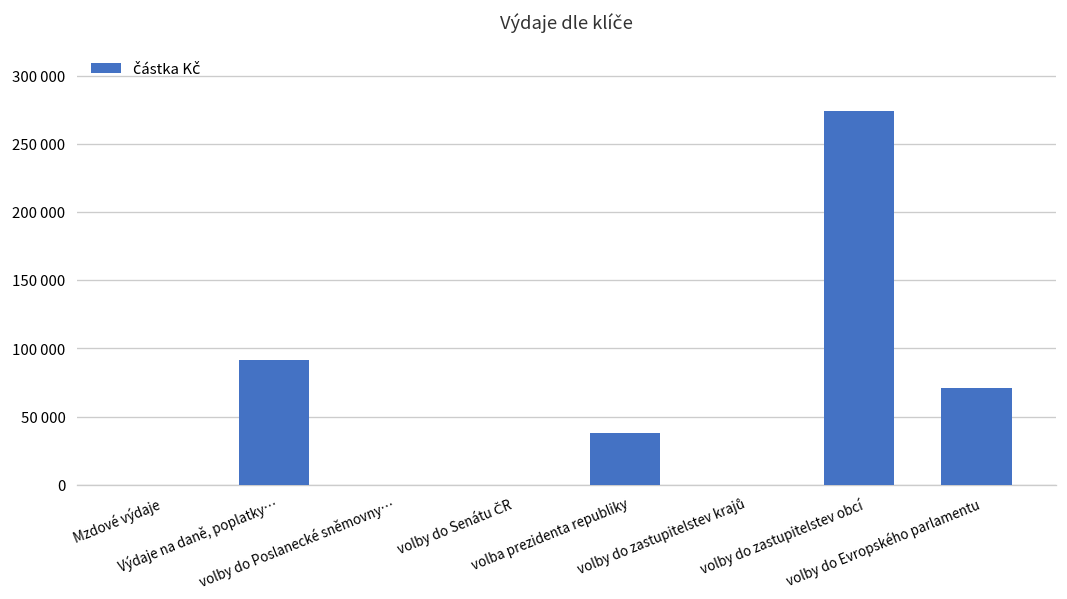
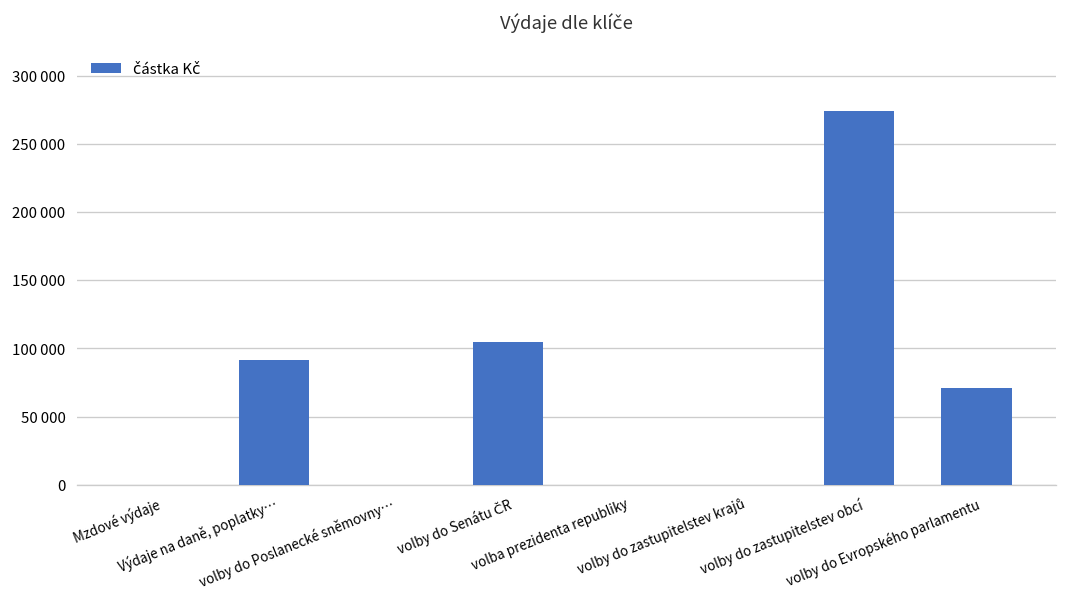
volby do Senátu ČR: 0 -> 104000
volba prezidenta republiky: 38000 -> 0
